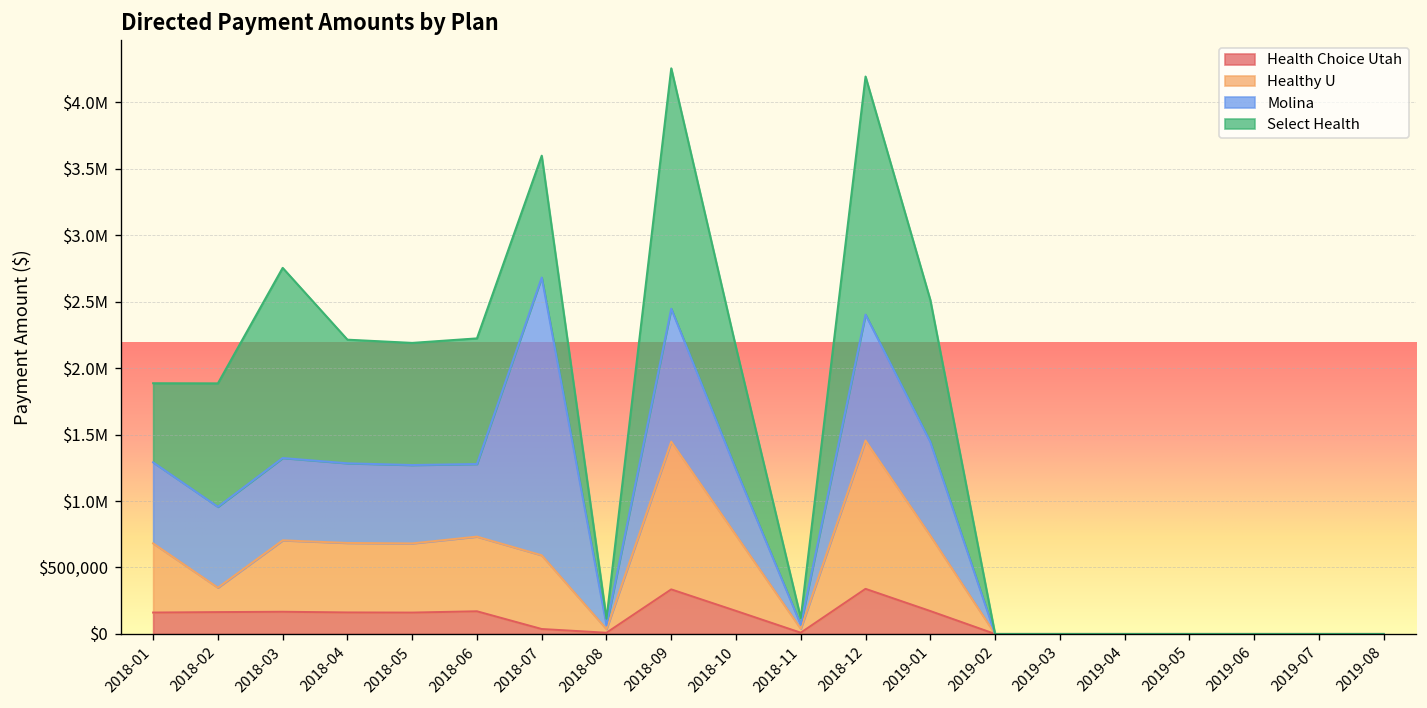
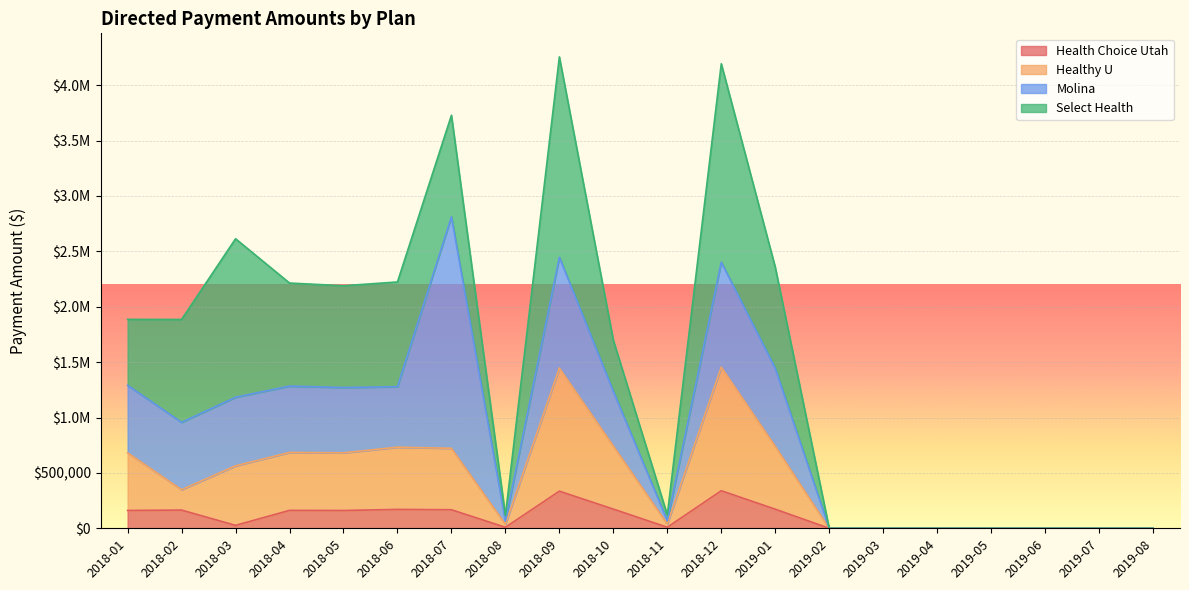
Health Choice Utah, 2018-03: $170,000 -> $30,000
Health Choice Utah, 2018-07: $40,000 -> $170,000
Select Health, 2018-10: $920,000 -> $460,000
Select Health, 2019-01: $1,070,000 -> $910,000
